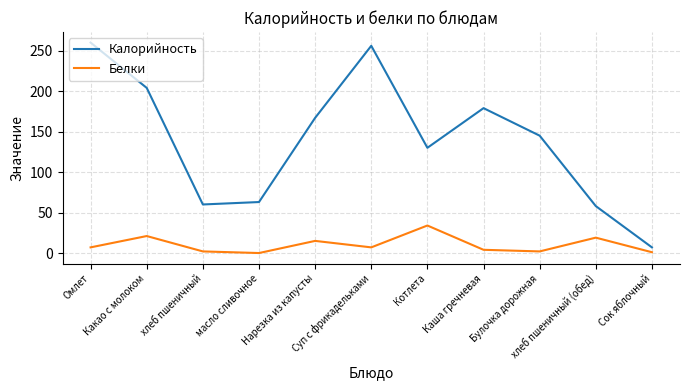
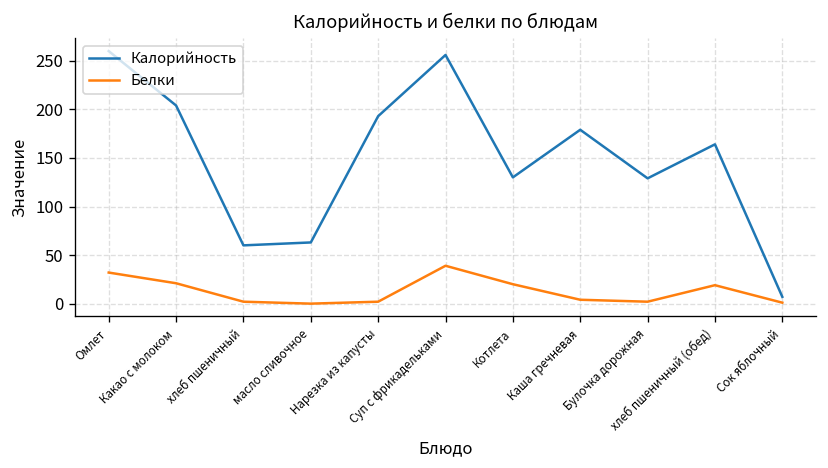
Белки, Омлет: 10 -> 30
Калорийность, Нарезка из капусты: 170 -> 190
Белки, Нарезка из капусты: 20 -> 0
Белки, Суп с фрикадельками: 10 -> 40
Белки, Котлета: 30 -> 20
Калорийность, Булочка дорожная: 150 -> 130
Калорийность, хлеб пшеничный (обед): 60 -> 160
